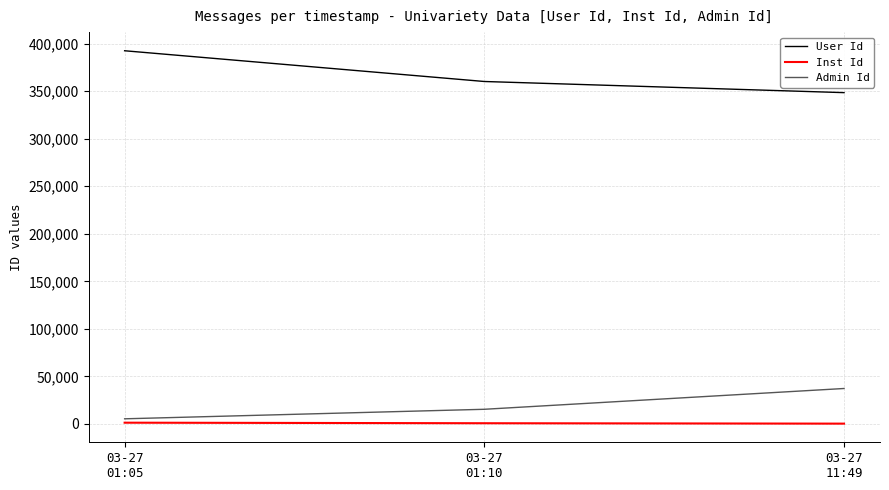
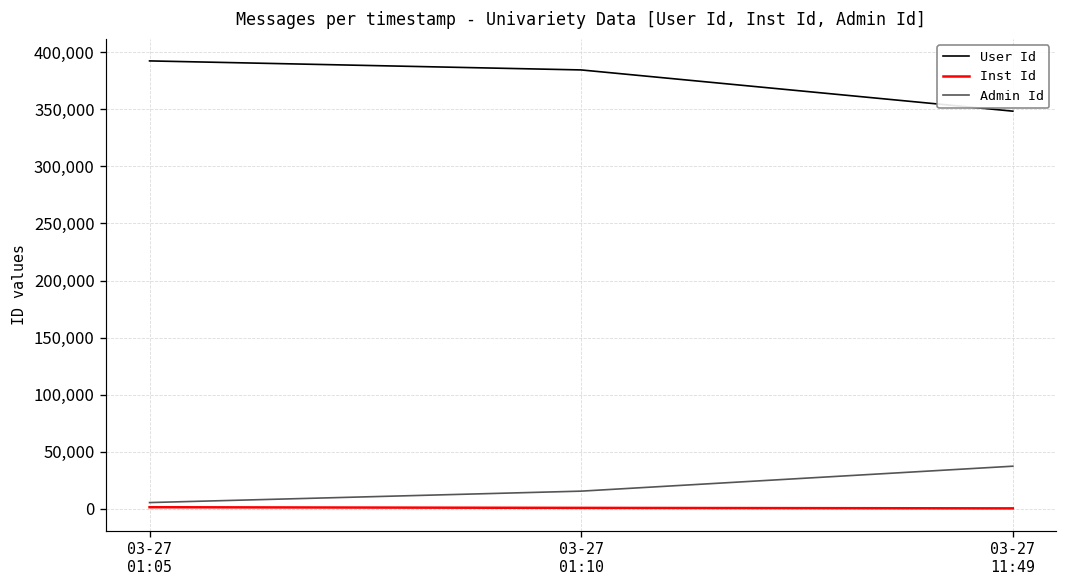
User Id, 03-27 01:10: 360,000 -> 380,000
